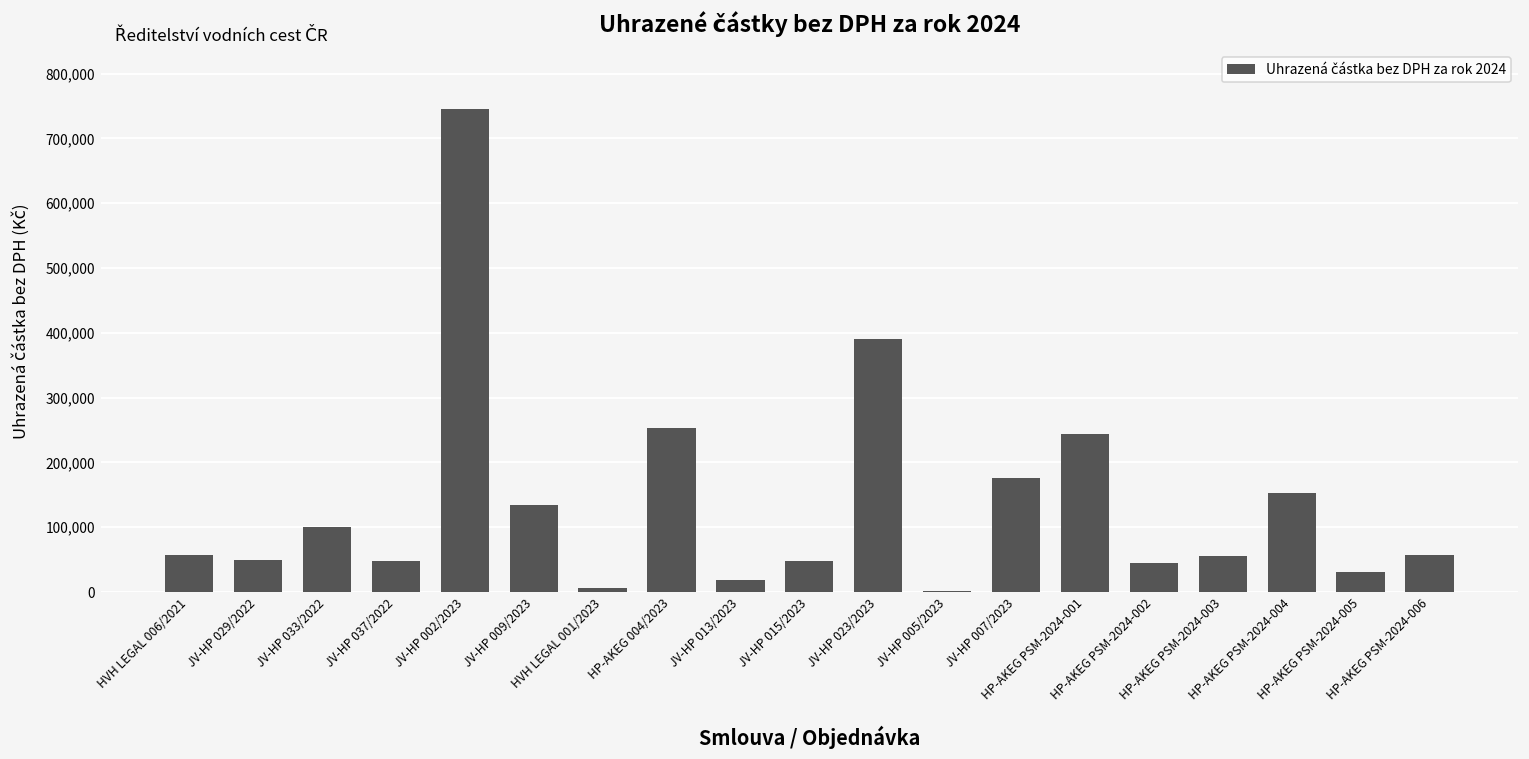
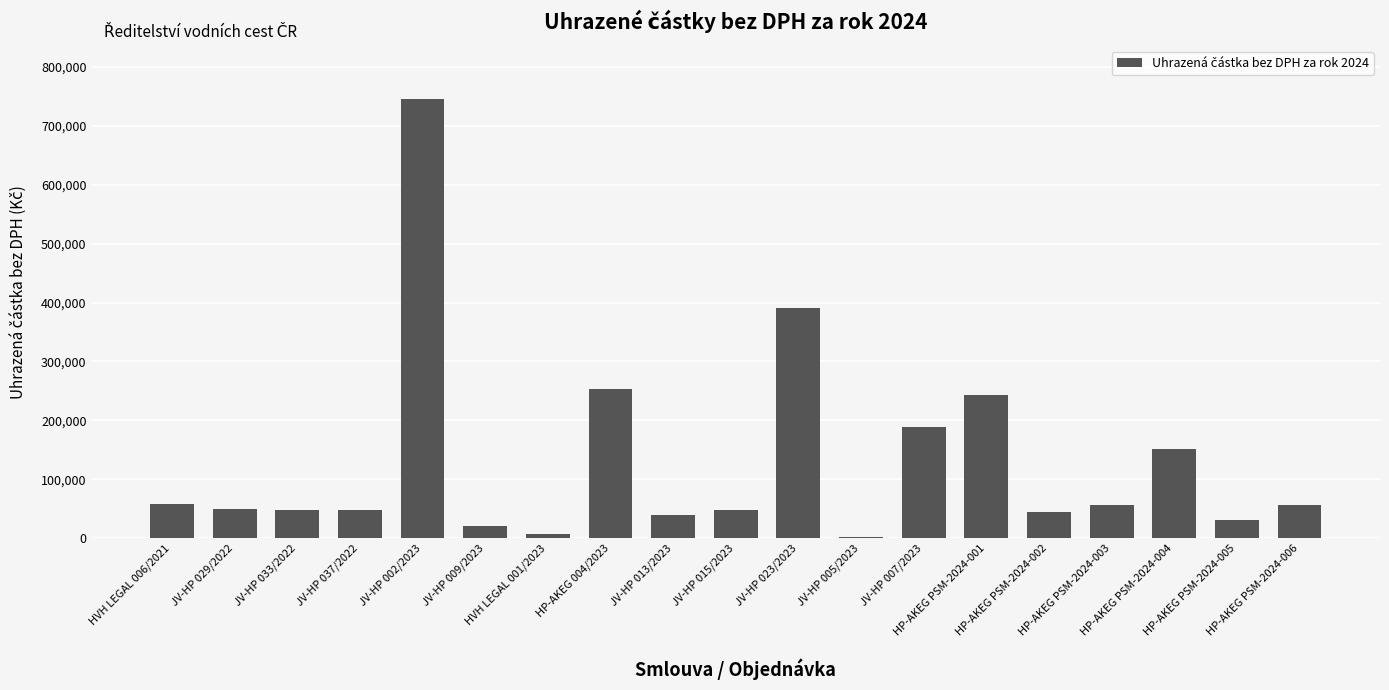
JV-HP 033/2022: 100,000 -> 50,000
JV-HP 009/2023: 130,000 -> 20,000
JV-HP 013/2023: 20,000 -> 40,000
JV-HP 007/2023: 180,000 -> 190,000
